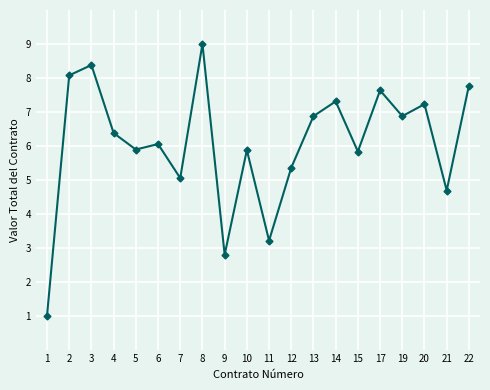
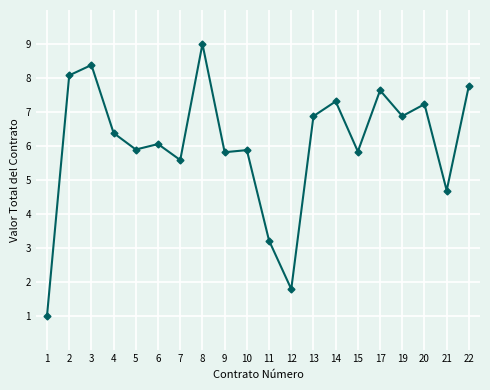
7: 5.0 -> 5.6
9: 2.8 -> 5.8
12: 5.4 -> 1.8
